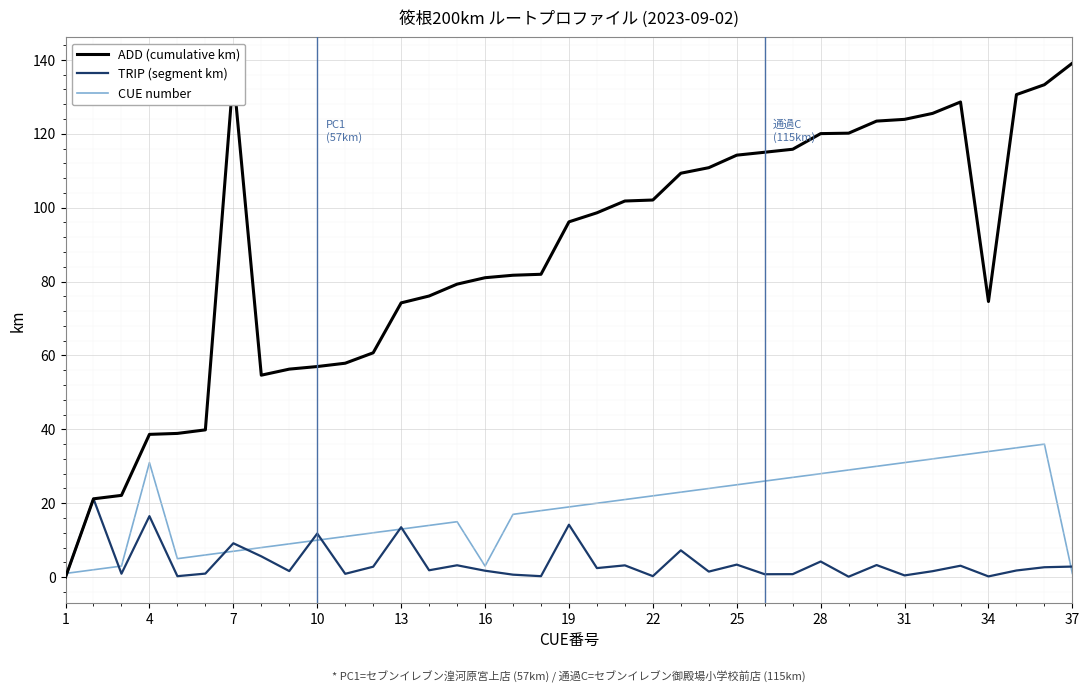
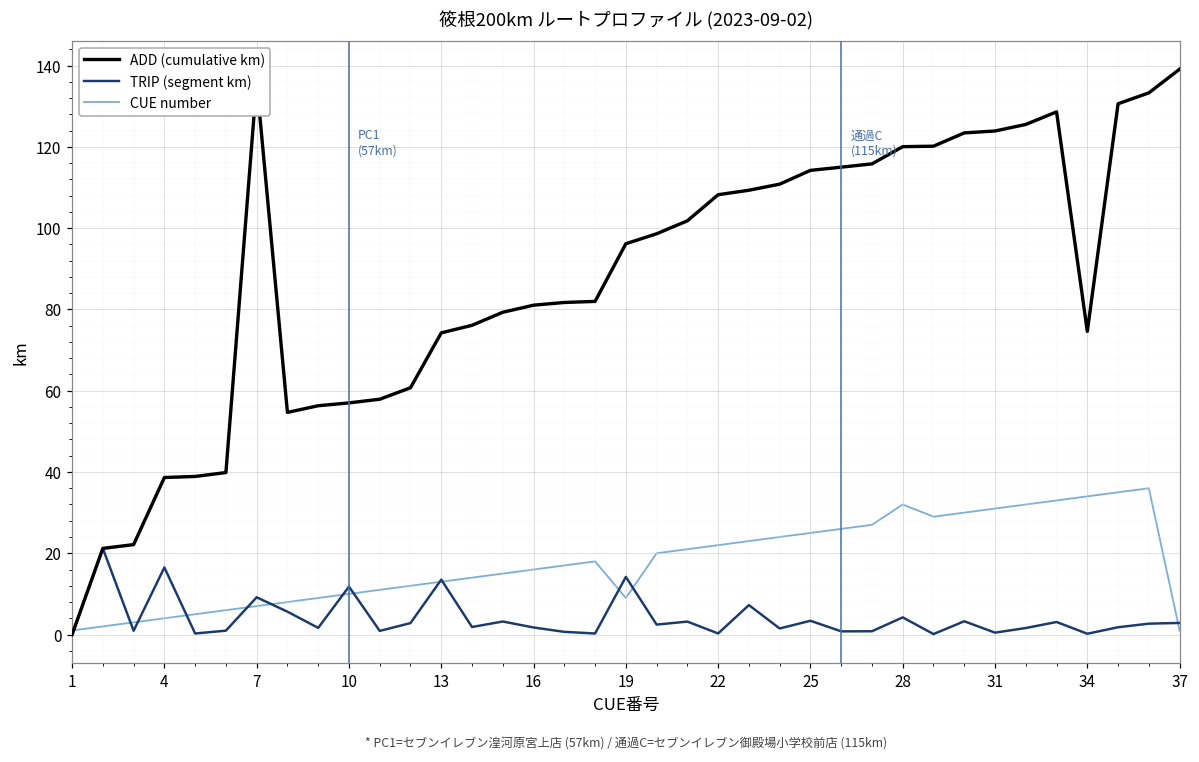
CUE number, 4: 31 -> 4
CUE number, 16: 3 -> 16
CUE number, 19: 19 -> 9
ADD (cumulative km), 22: 102 -> 108
CUE number, 28: 28 -> 32
